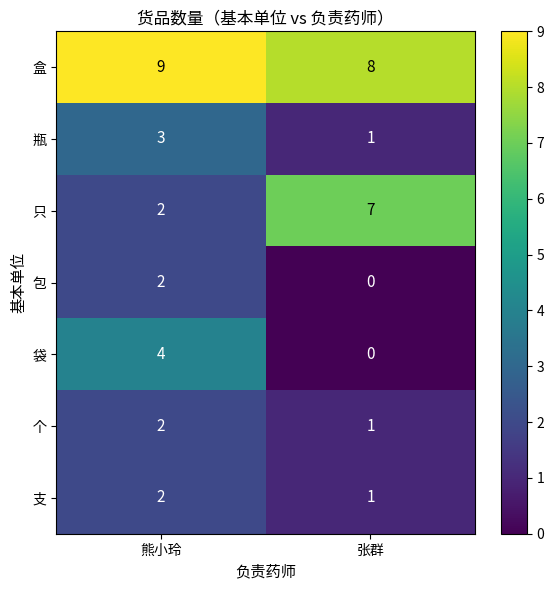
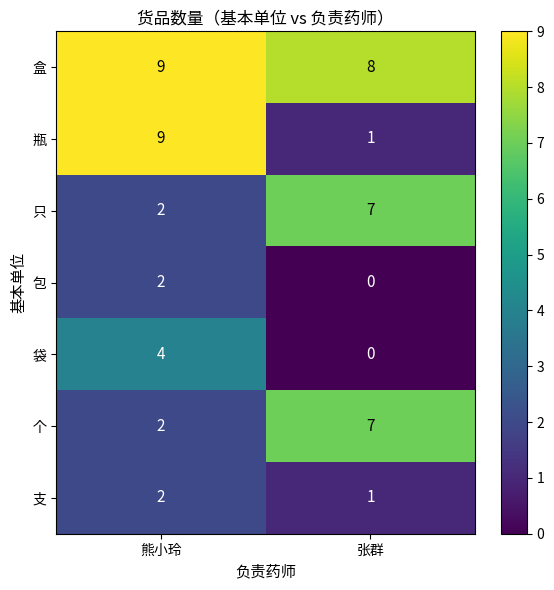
瓶, 熊小玲: 3 -> 9
个, 张群: 1 -> 7
